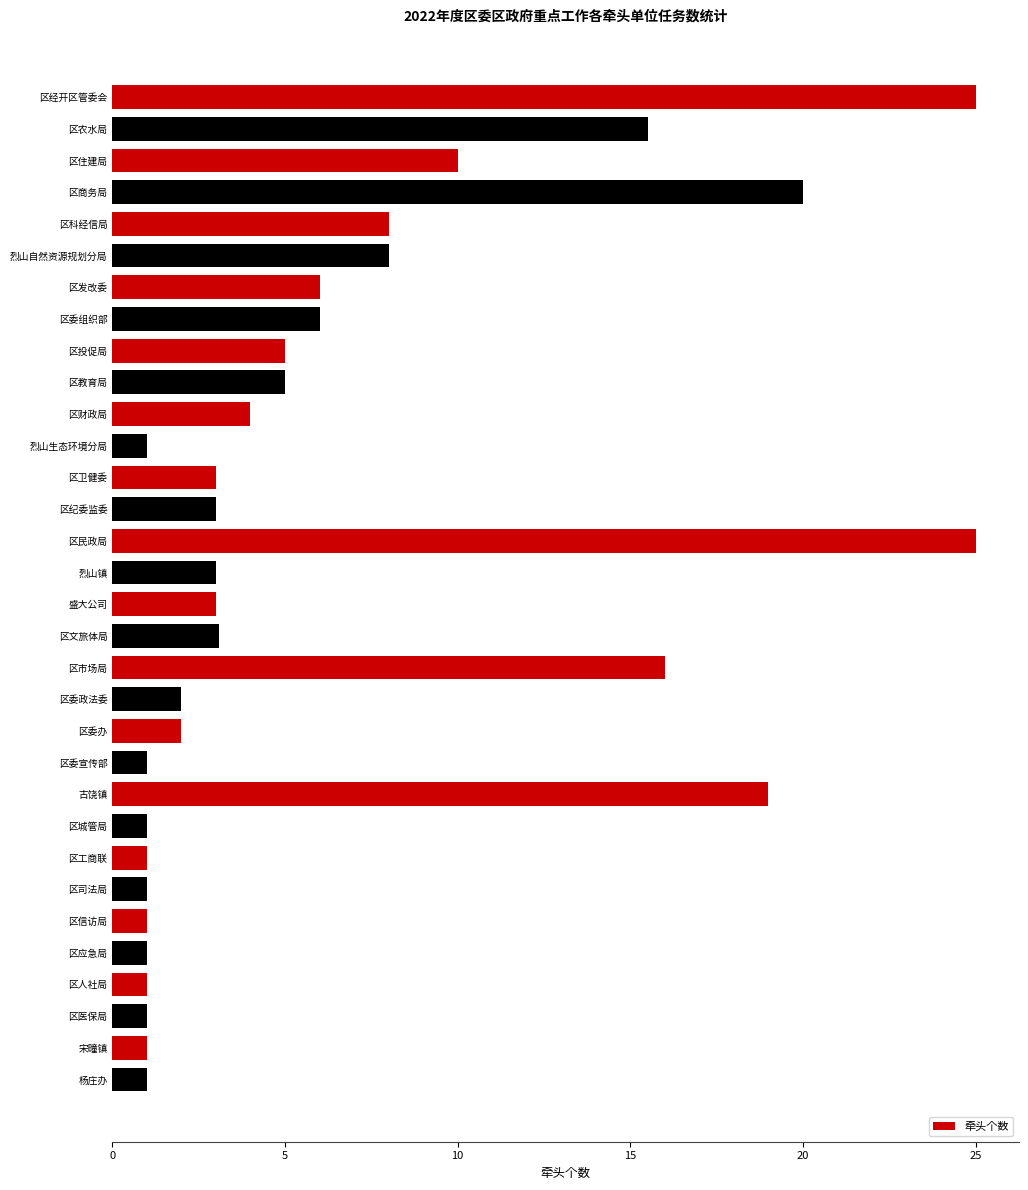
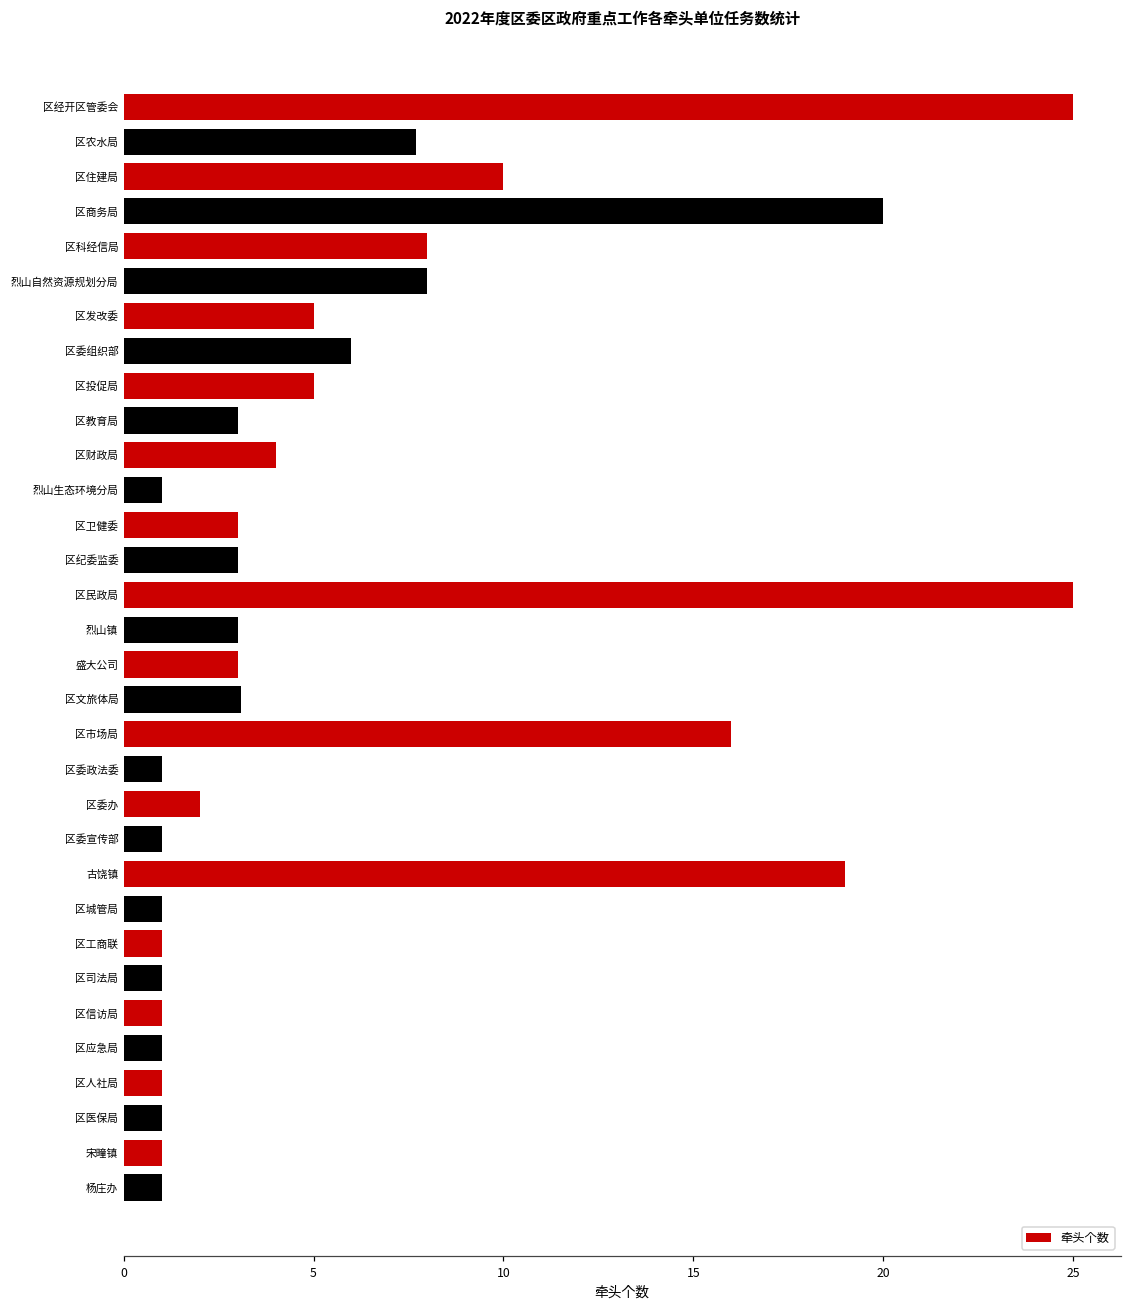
区农水局: 15.5 -> 7.7
区发改委: 6 -> 5
区教育局: 5 -> 3
区委政法委: 2 -> 1
